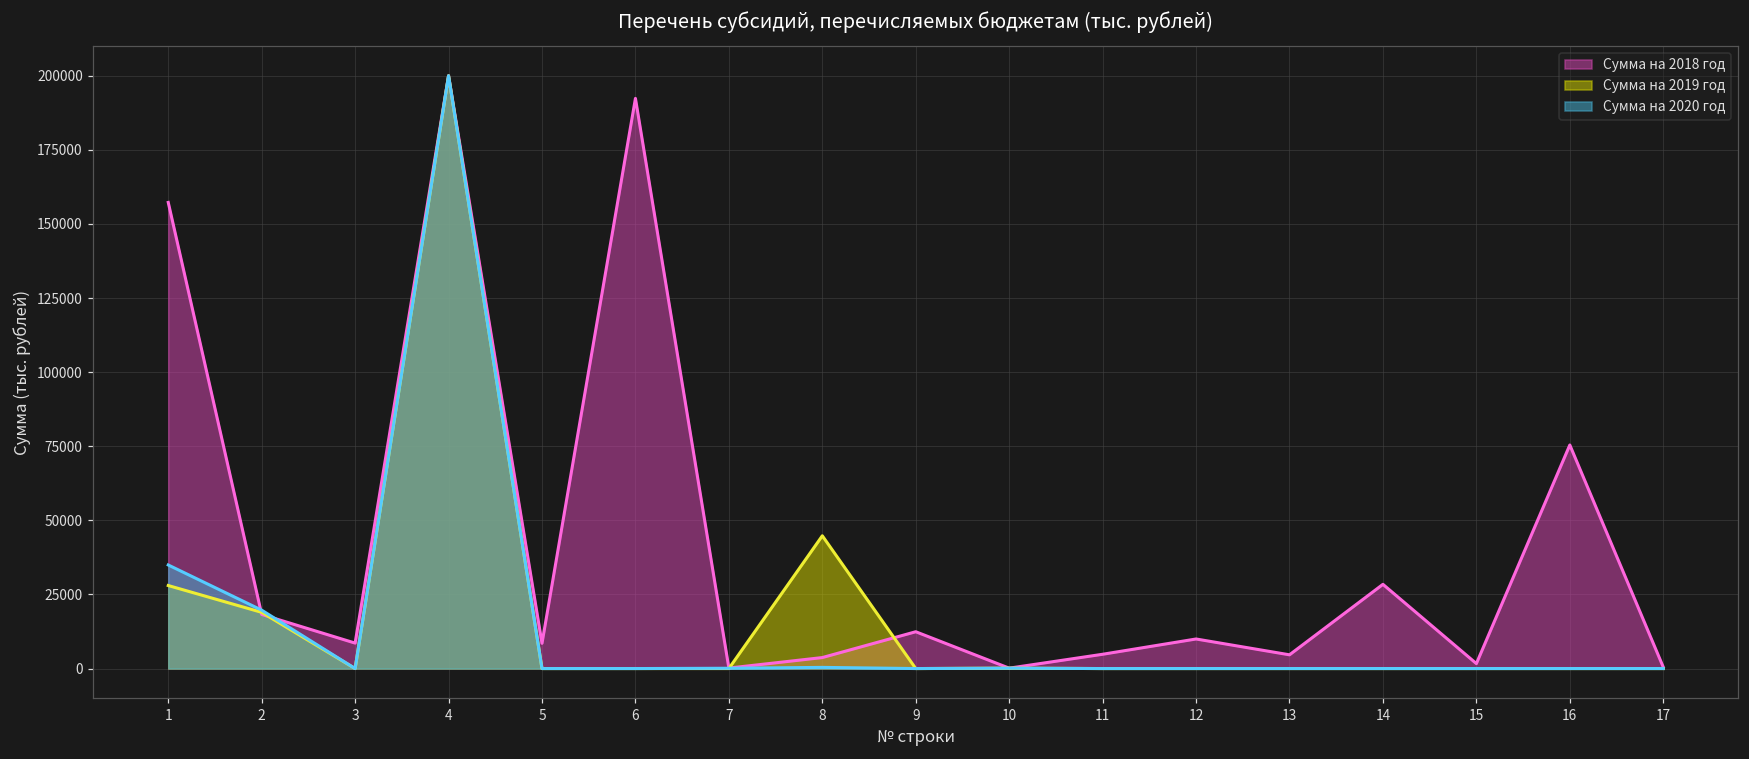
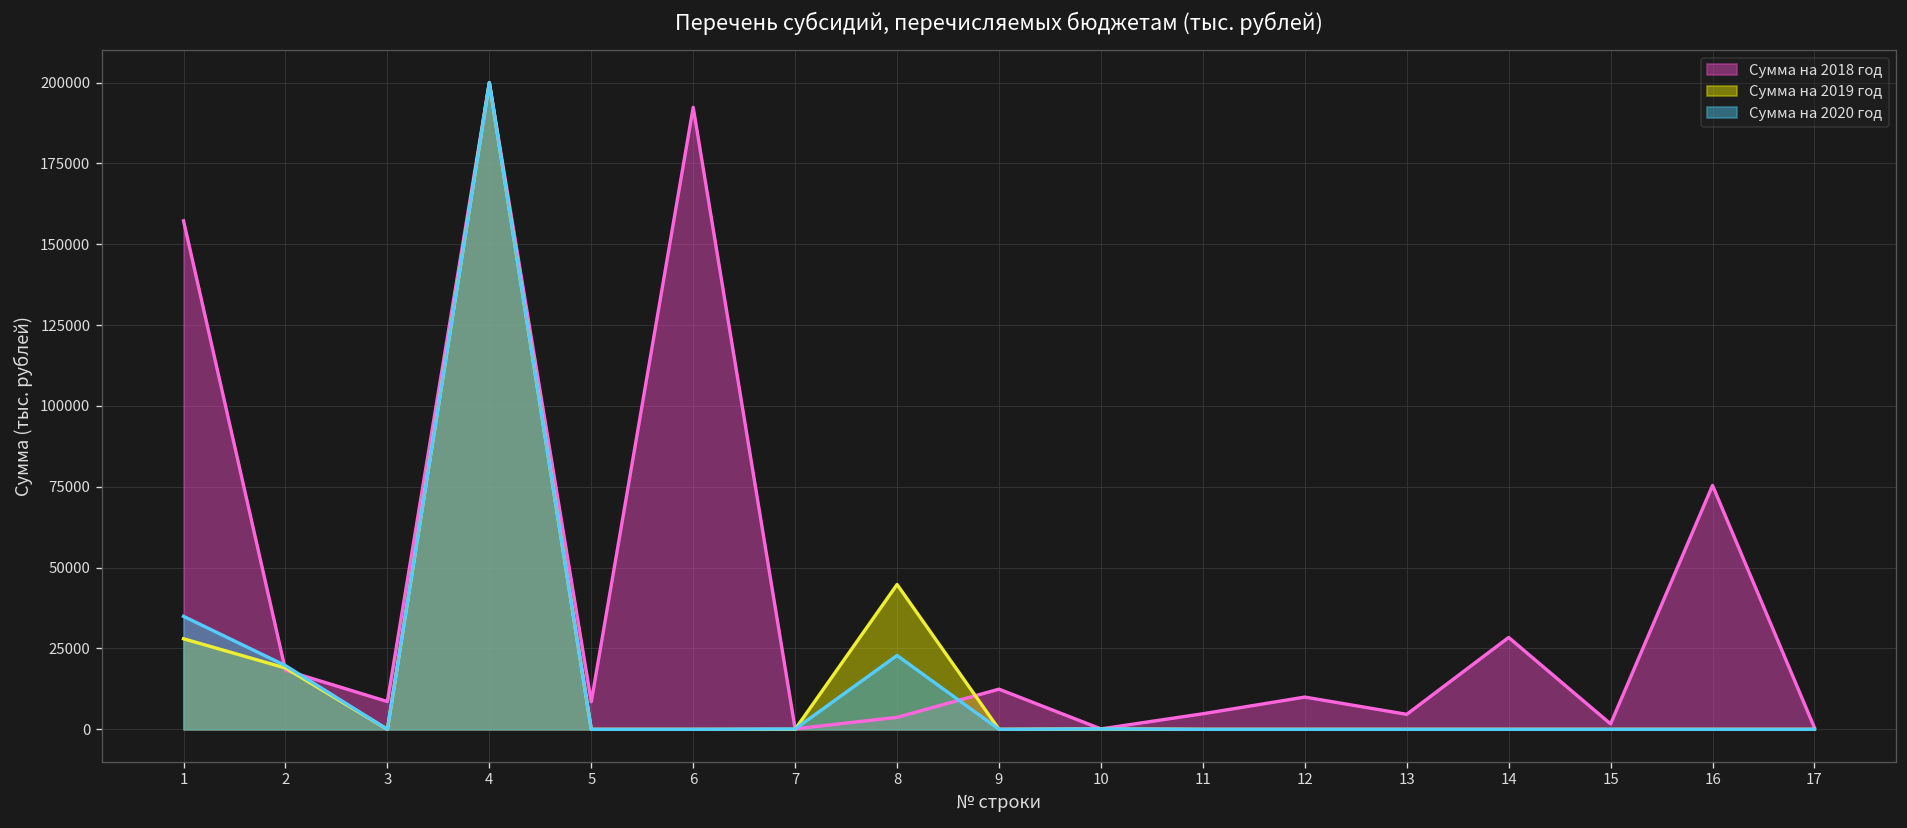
Сумма на 2020 год, 8: 0 -> 23000
